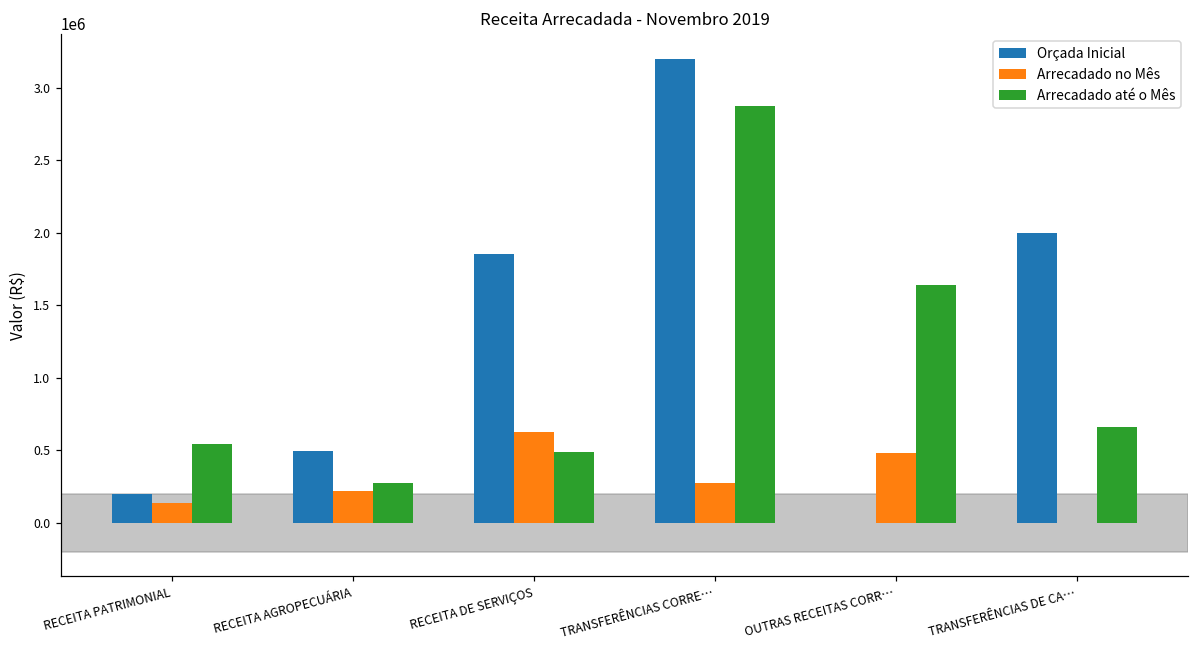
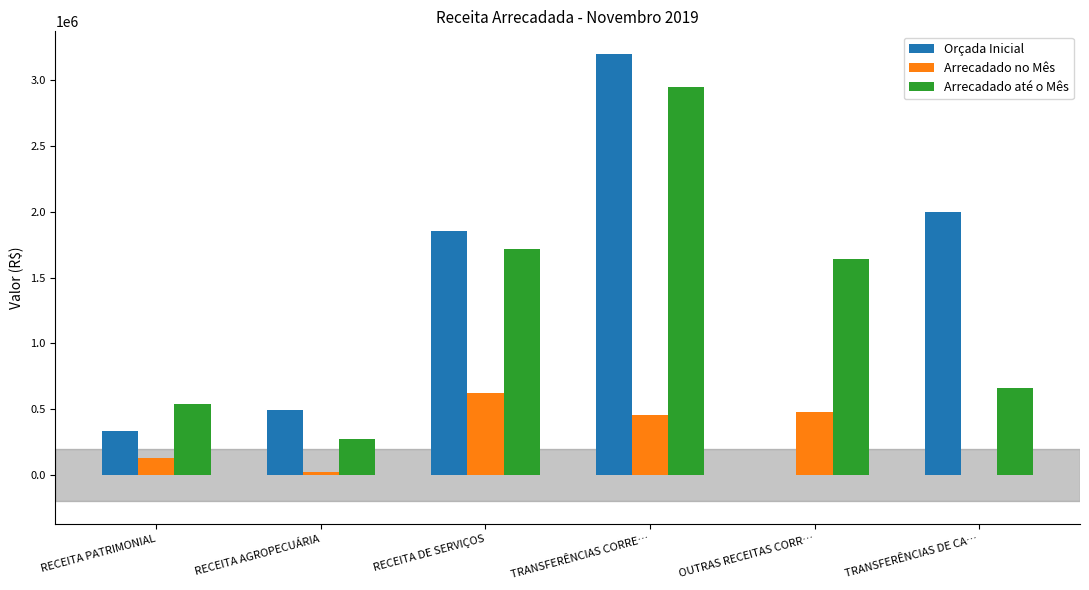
Orçada Inicial, RECEITA PATRIMONIAL: 200000 -> 340000
Arrecadado no Mês, RECEITA AGROPECUÁRIA: 220000 -> 20000
Arrecadado até o Mês, RECEITA DE SERVIÇOS: 490000 -> 1720000
Arrecadado no Mês, TRANSFERÊNCIAS CORRE…: 270000 -> 460000
Arrecadado até o Mês, TRANSFERÊNCIAS CORRE…: 2880000 -> 2950000
